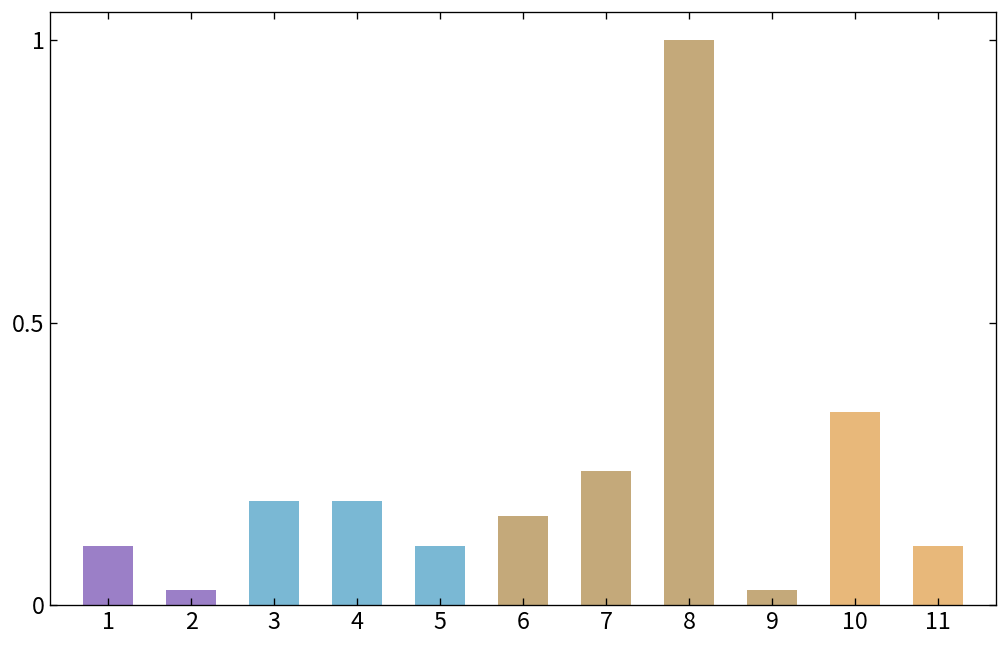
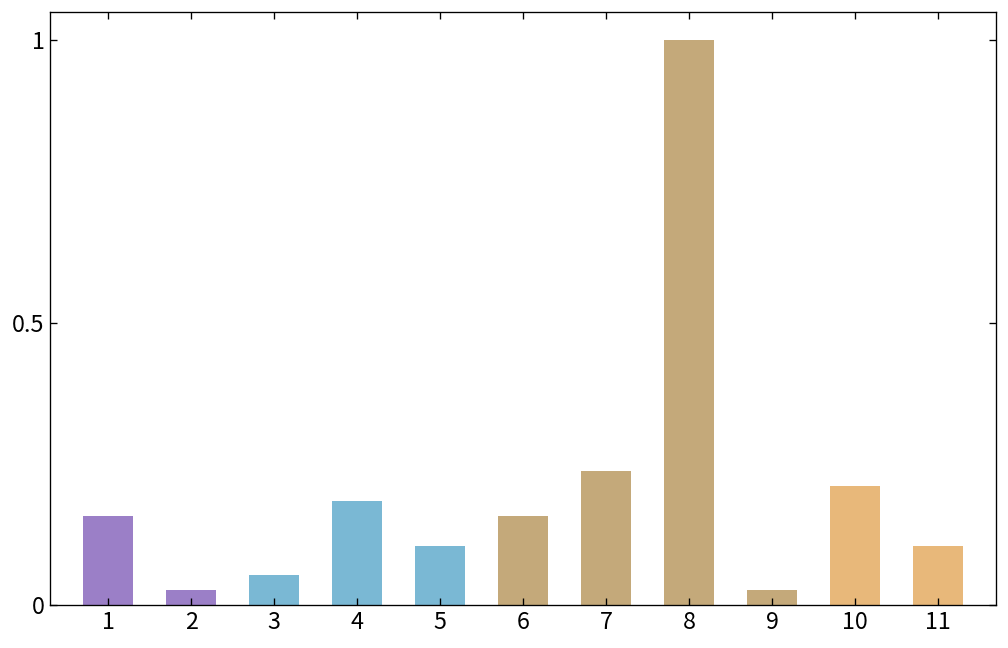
1: 0.11 -> 0.16
3: 0.18 -> 0.05
10: 0.34 -> 0.21
